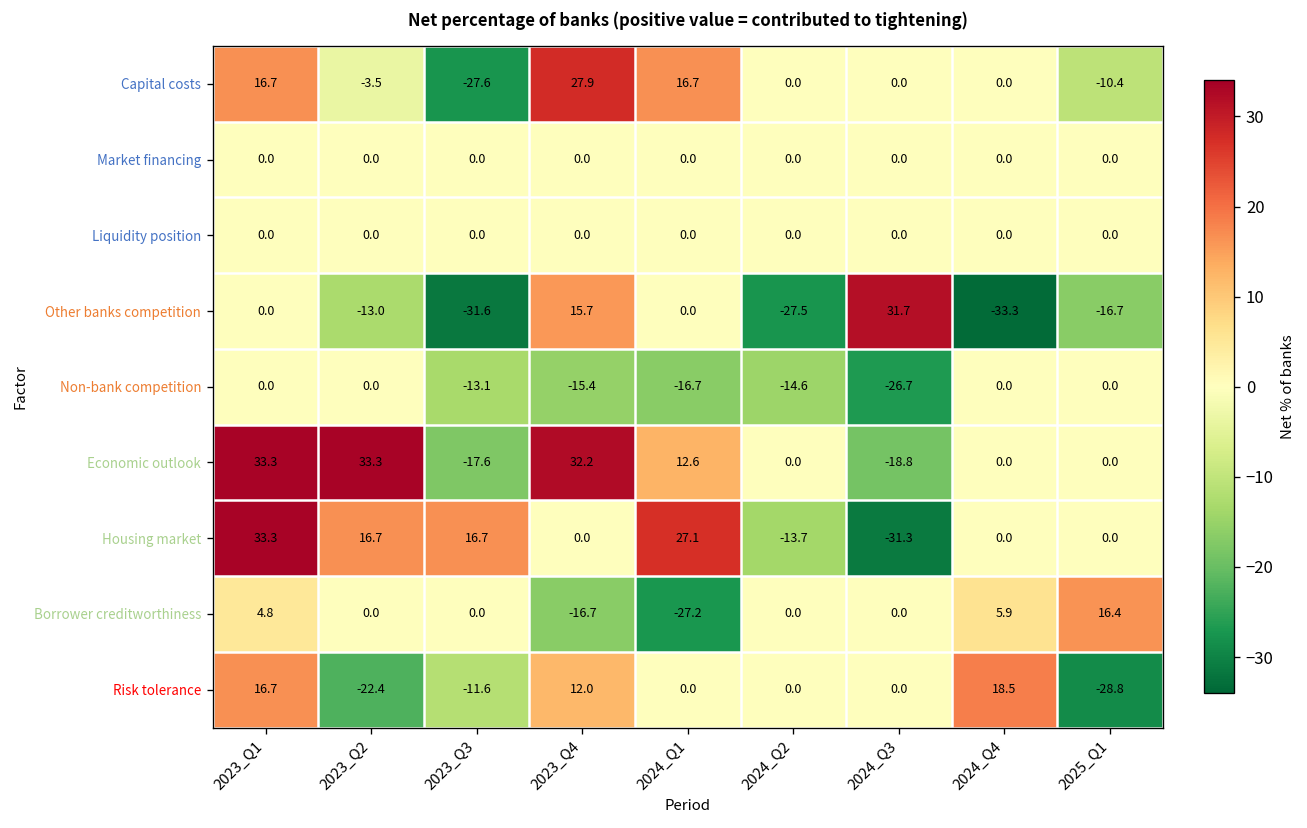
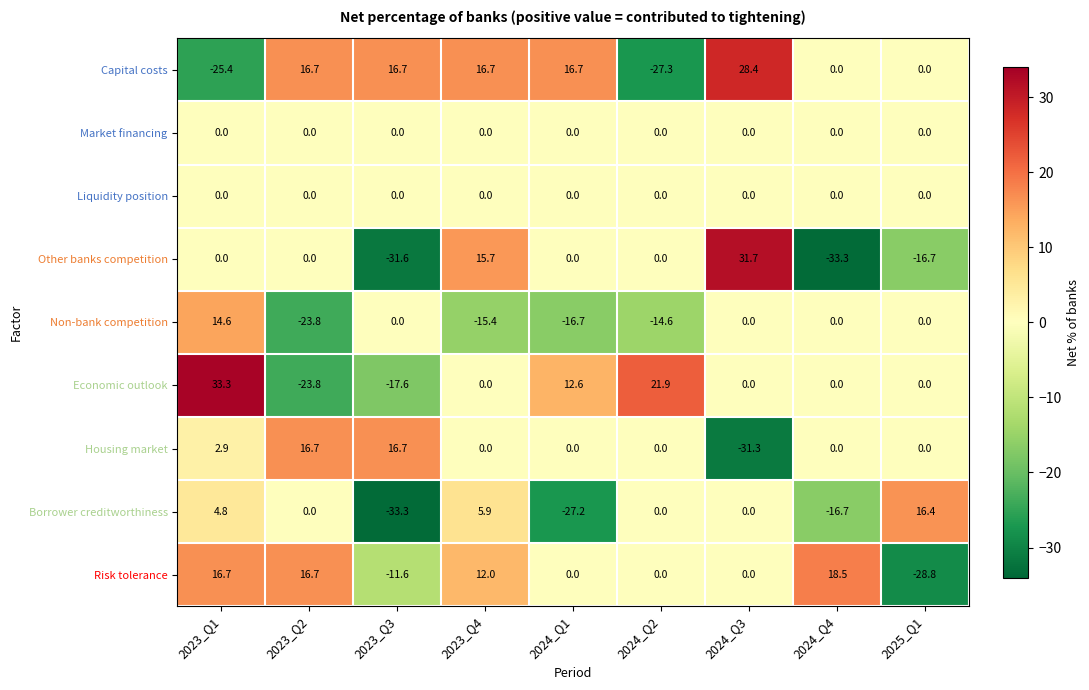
Capital costs, 2023_Q1: 16.7 -> -25.4
Capital costs, 2023_Q2: -3.5 -> 16.7
Capital costs, 2023_Q3: -27.6 -> 16.7
Capital costs, 2023_Q4: 27.9 -> 16.7
Capital costs, 2024_Q2: 0.0 -> -27.3
Capital costs, 2024_Q3: 0.0 -> 28.4
Capital costs, 2025_Q1: -10.4 -> 0.0
Other banks competition, 2023_Q2: -13.0 -> 0.0
Other banks competition, 2024_Q2: -27.5 -> 0.0
Non-bank competition, 2023_Q1: 0.0 -> 14.6
Non-bank competition, 2023_Q2: 0.0 -> -23.8
Non-bank competition, 2023_Q3: -13.1 -> 0.0
Non-bank competition, 2024_Q3: -26.7 -> 0.0
Economic outlook, 2023_Q2: 33.3 -> -23.8
Economic outlook, 2023_Q4: 32.2 -> 0.0
Economic outlook, 2024_Q2: 0.0 -> 21.9
Economic outlook, 2024_Q3: -18.8 -> 0.0
Housing market, 2023_Q1: 33.3 -> 2.9
Housing market, 2024_Q1: 27.1 -> 0.0
Housing market, 2024_Q2: -13.7 -> 0.0
Borrower creditworthiness, 2023_Q3: 0.0 -> -33.3
Borrower creditworthiness, 2023_Q4: -16.7 -> 5.9
Borrower creditworthiness, 2024_Q4: 5.9 -> -16.7
Risk tolerance, 2023_Q2: -22.4 -> 16.7
